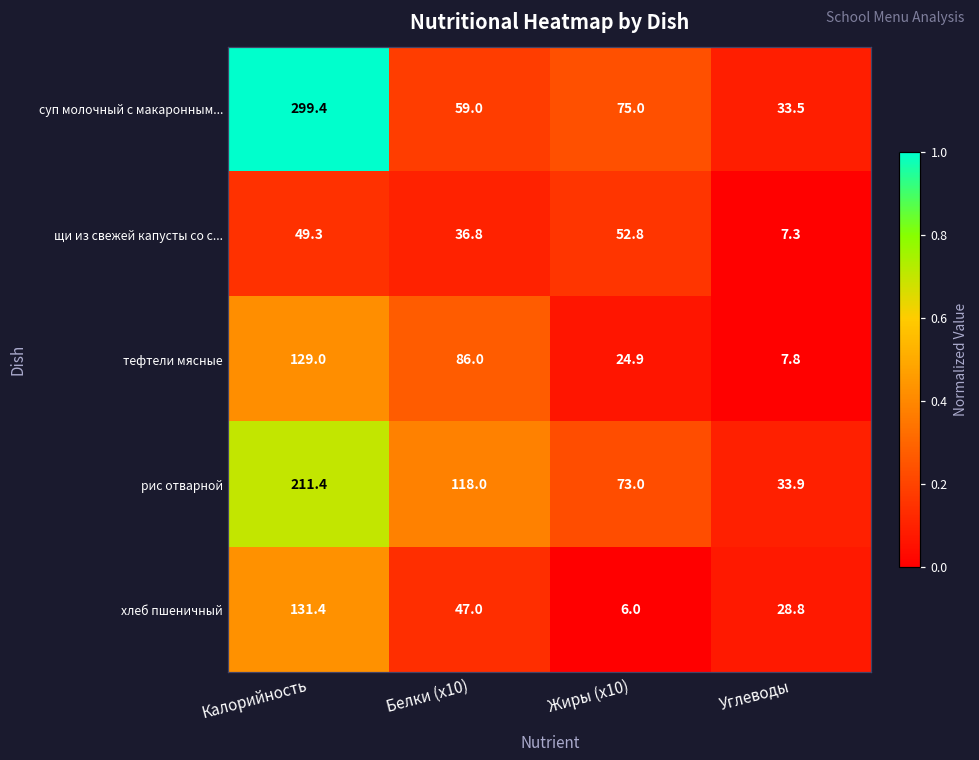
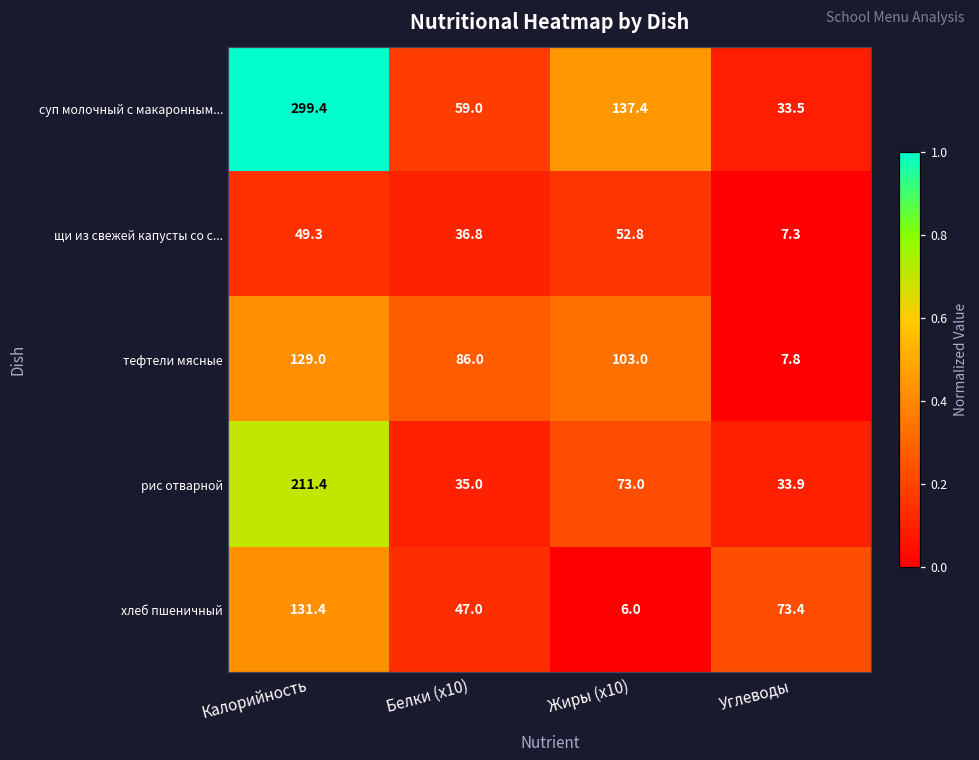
суп молочный с макаронным..., Жиры (x10): 75.0 -> 137.4
тефтели мясные, Жиры (x10): 24.9 -> 103.0
рис отварной, Белки (x10): 118.0 -> 35.0
хлеб пшеничный, Углеводы: 28.8 -> 73.4
